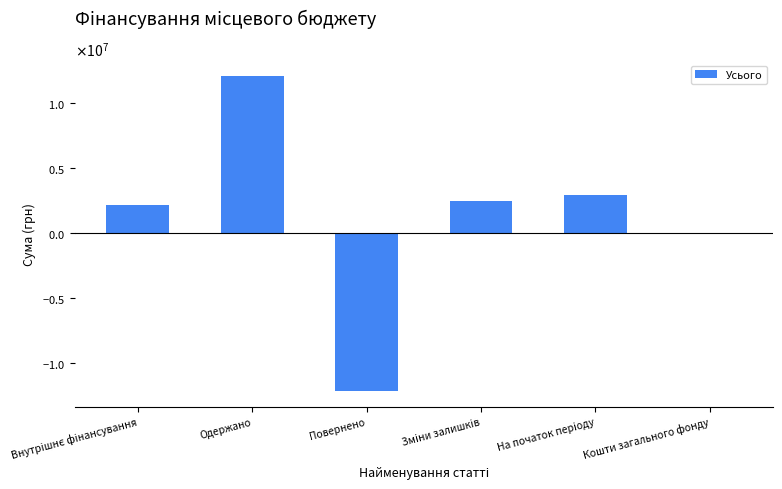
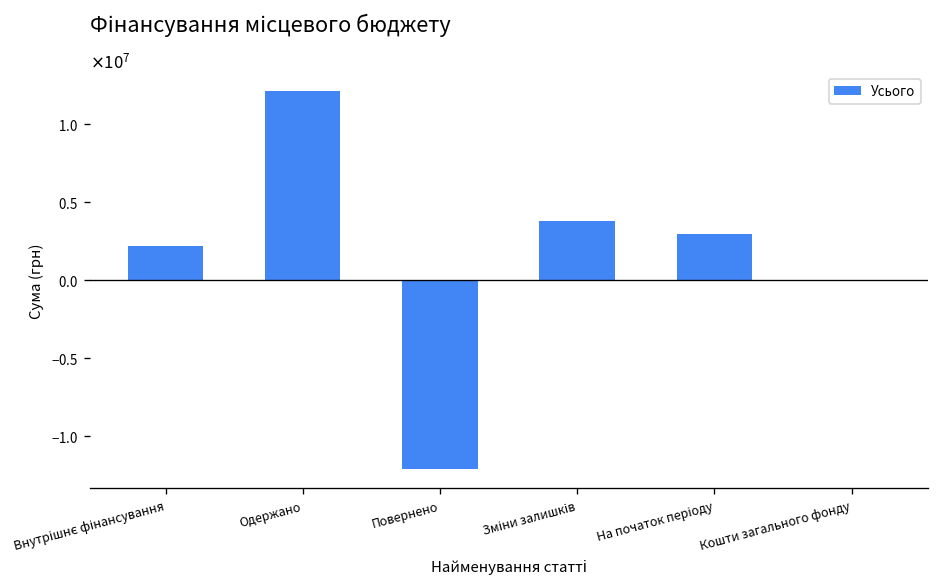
Зміни залишків: 2500000 -> 3800000
